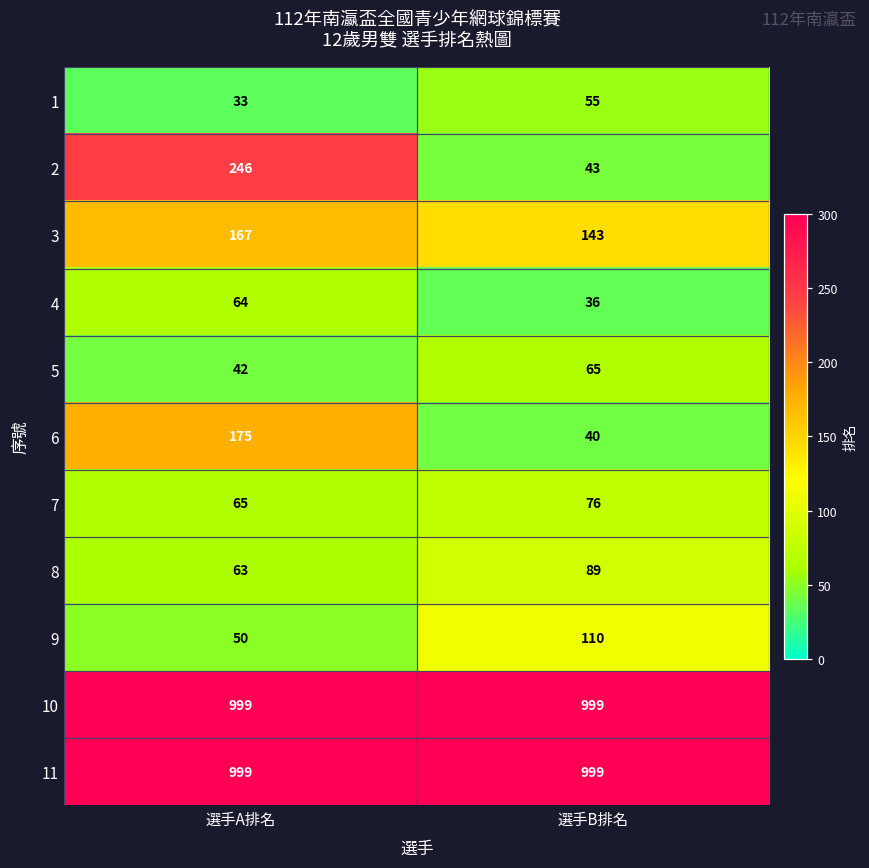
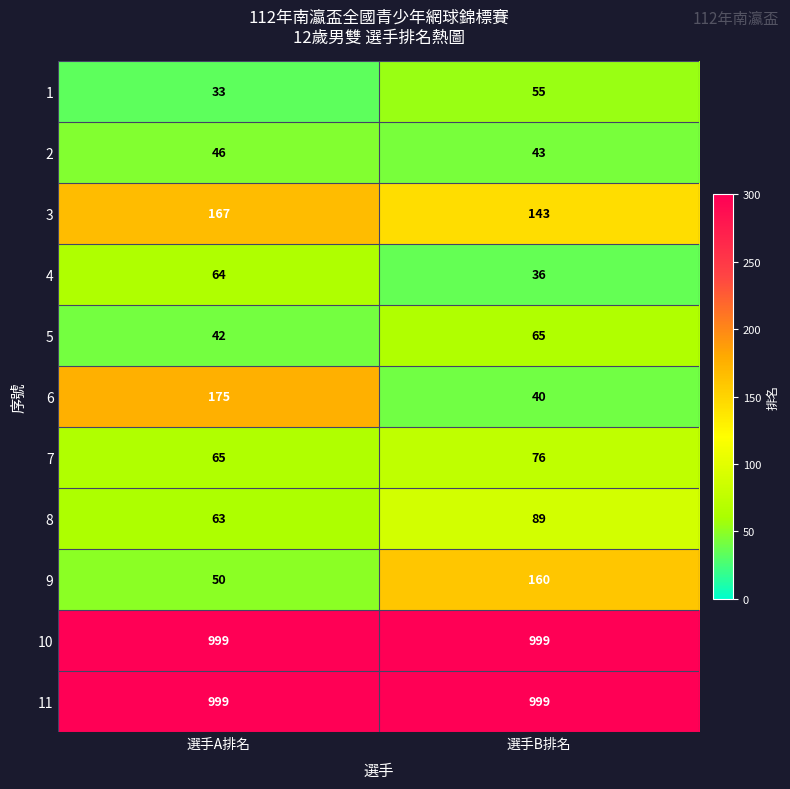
2, 選手A排名: 246 -> 46
9, 選手B排名: 110 -> 160
